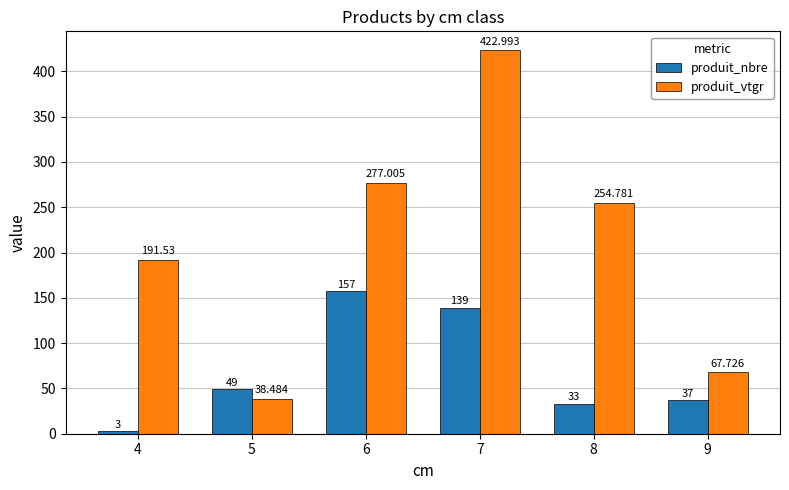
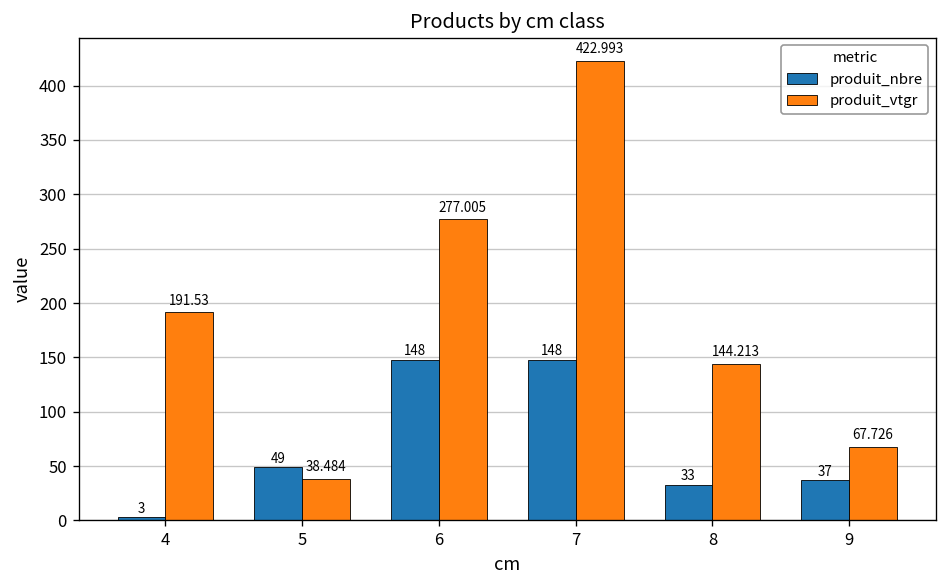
produit_nbre, 6: 157 -> 148
produit_nbre, 7: 139 -> 148
produit_vtgr, 8: 254.781 -> 144.213
